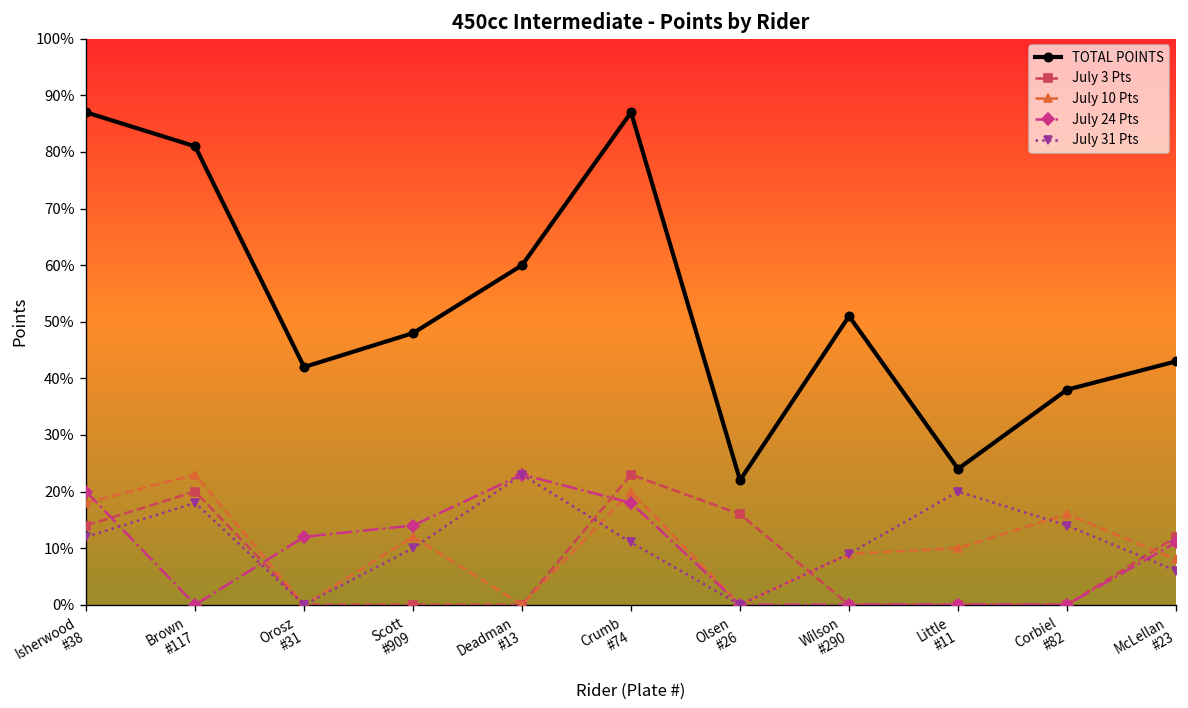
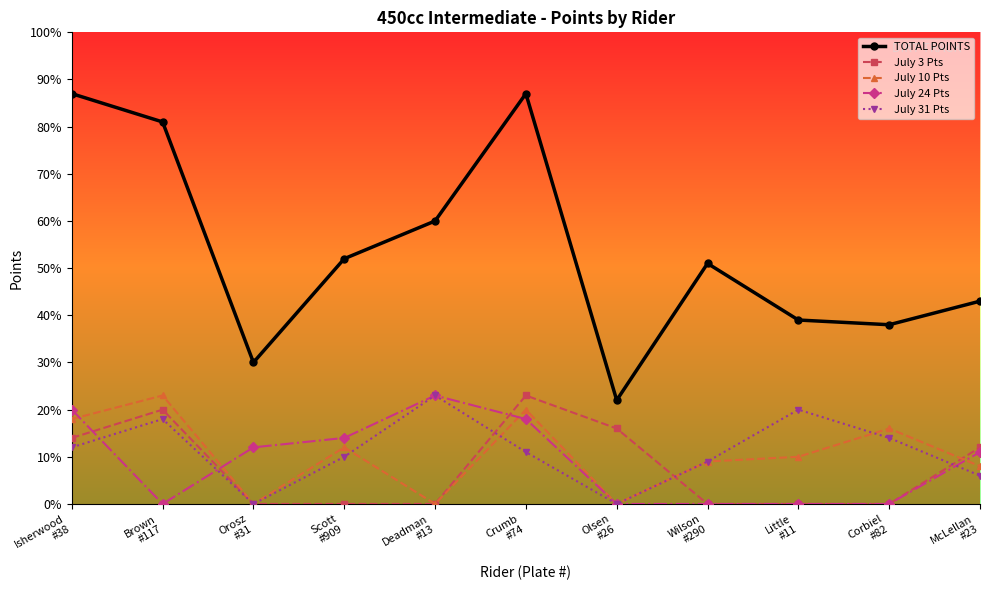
TOTAL POINTS, Orosz #31: 42% -> 30%
TOTAL POINTS, Scott #909: 48% -> 52%
TOTAL POINTS, Little #11: 24% -> 39%
